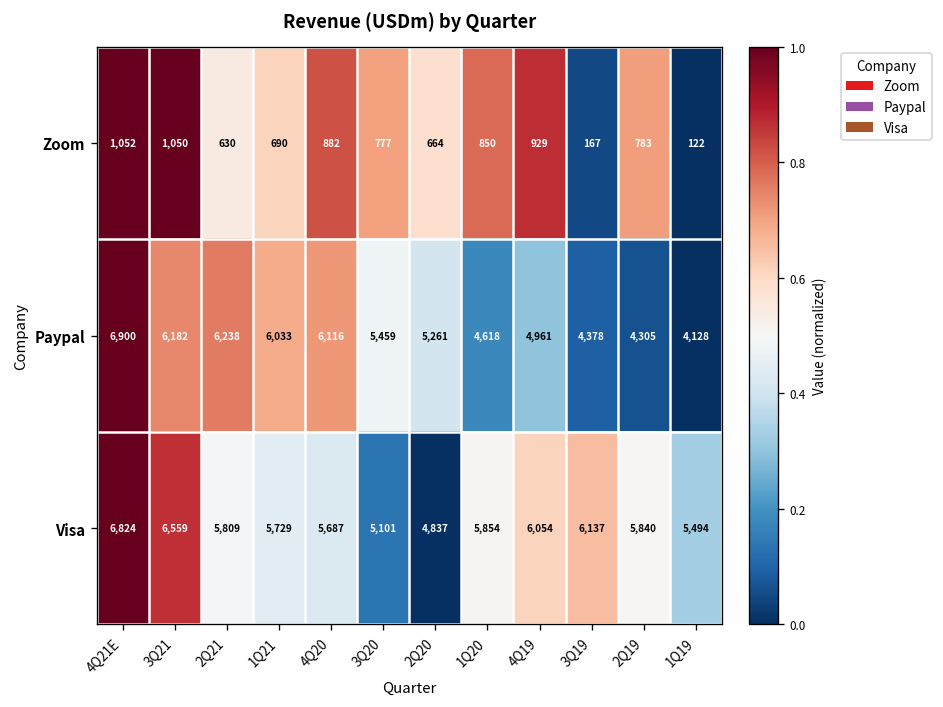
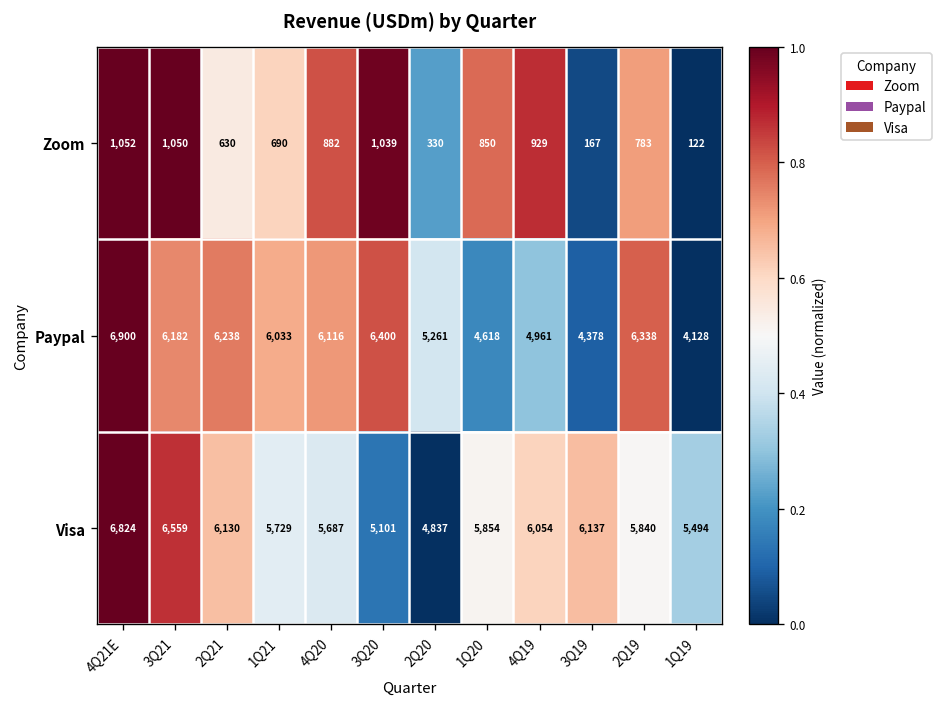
Zoom, 3Q20: 777 -> 1,039
Zoom, 2Q20: 664 -> 330
Paypal, 3Q20: 5,459 -> 6,400
Paypal, 2Q19: 4,305 -> 6,338
Visa, 2Q21: 5,809 -> 6,130
